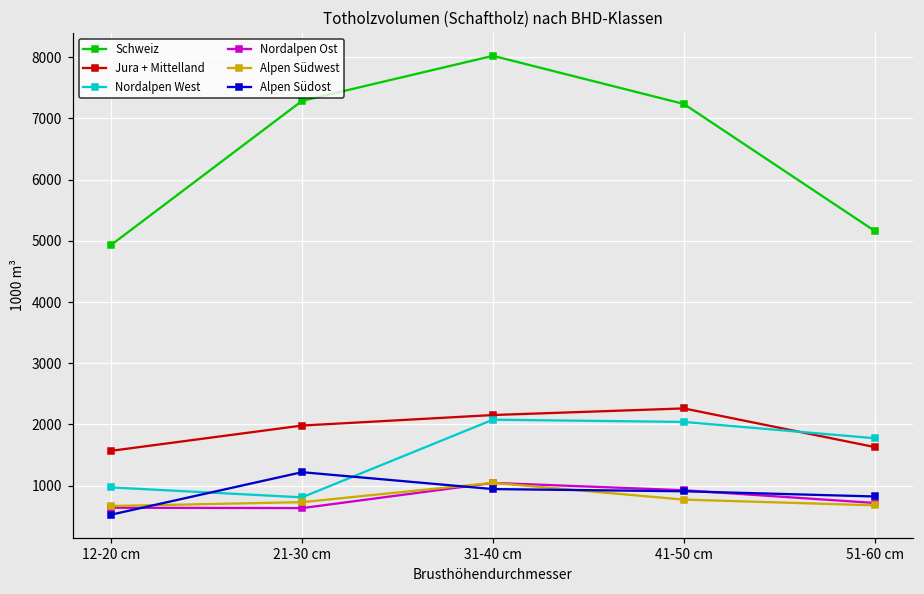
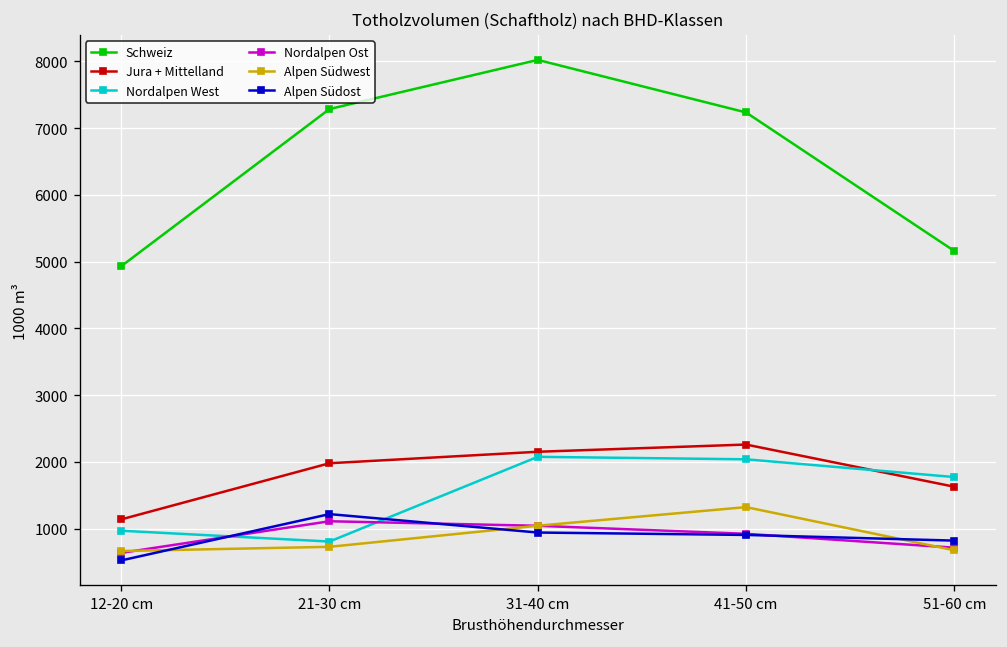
Jura + Mittelland, 12-20 cm: 1600 -> 1100
Nordalpen Ost, 21-30 cm: 600 -> 1100
Alpen Südwest, 41-50 cm: 800 -> 1300
